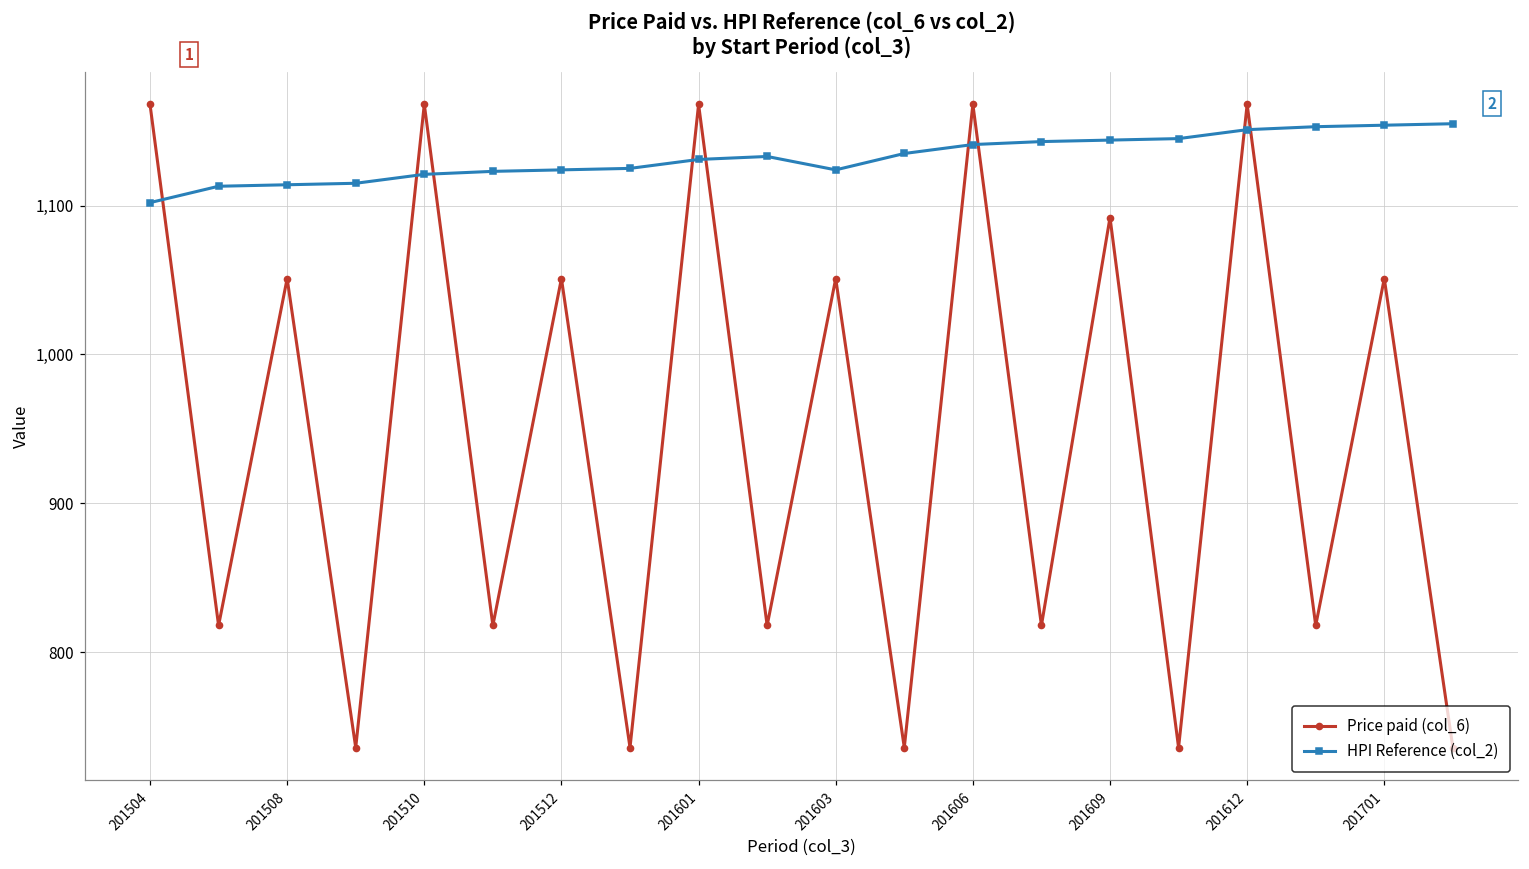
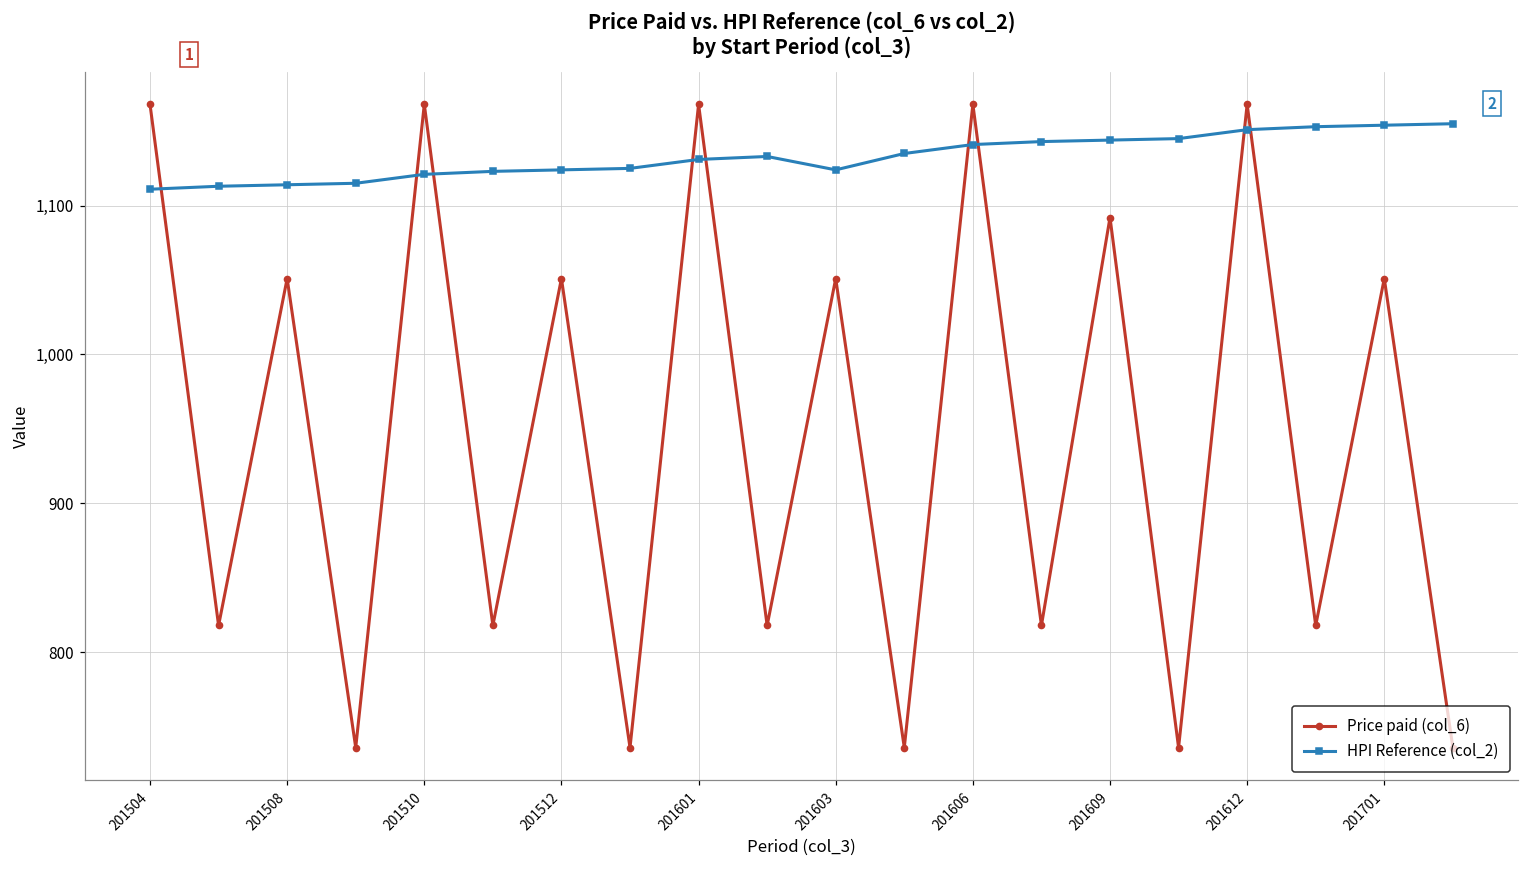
HPI Reference (col_2), 201504: 1,102 -> 1,111
